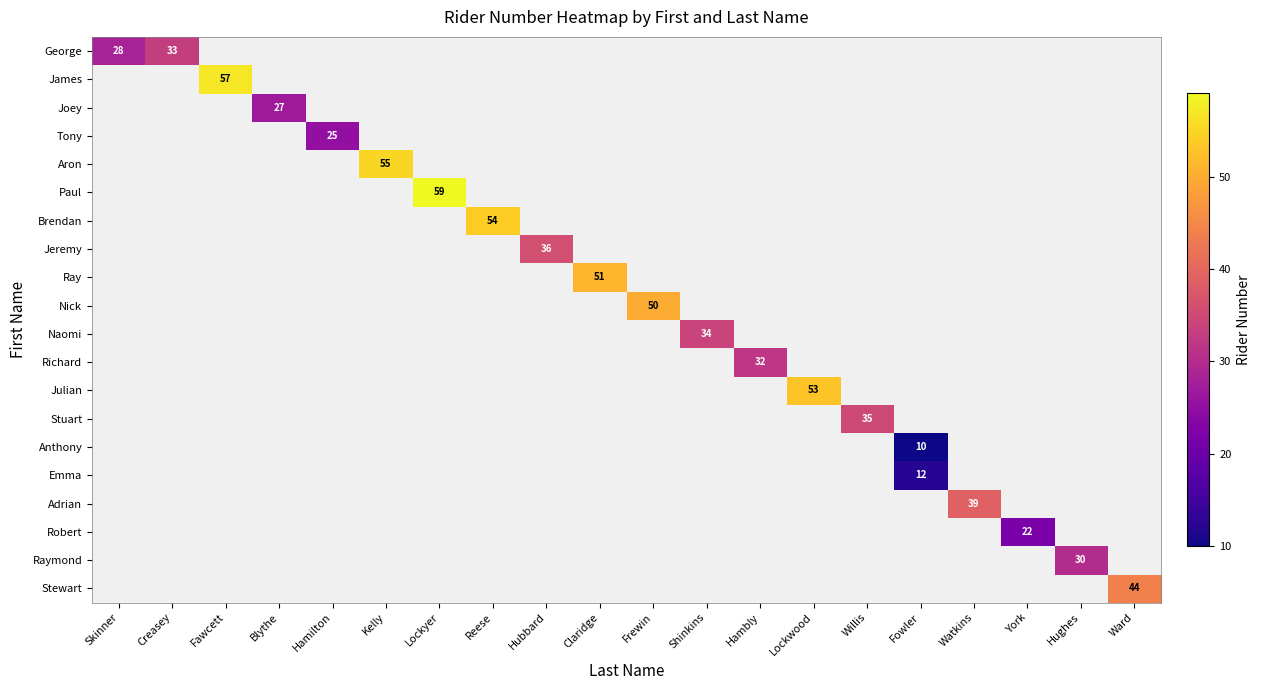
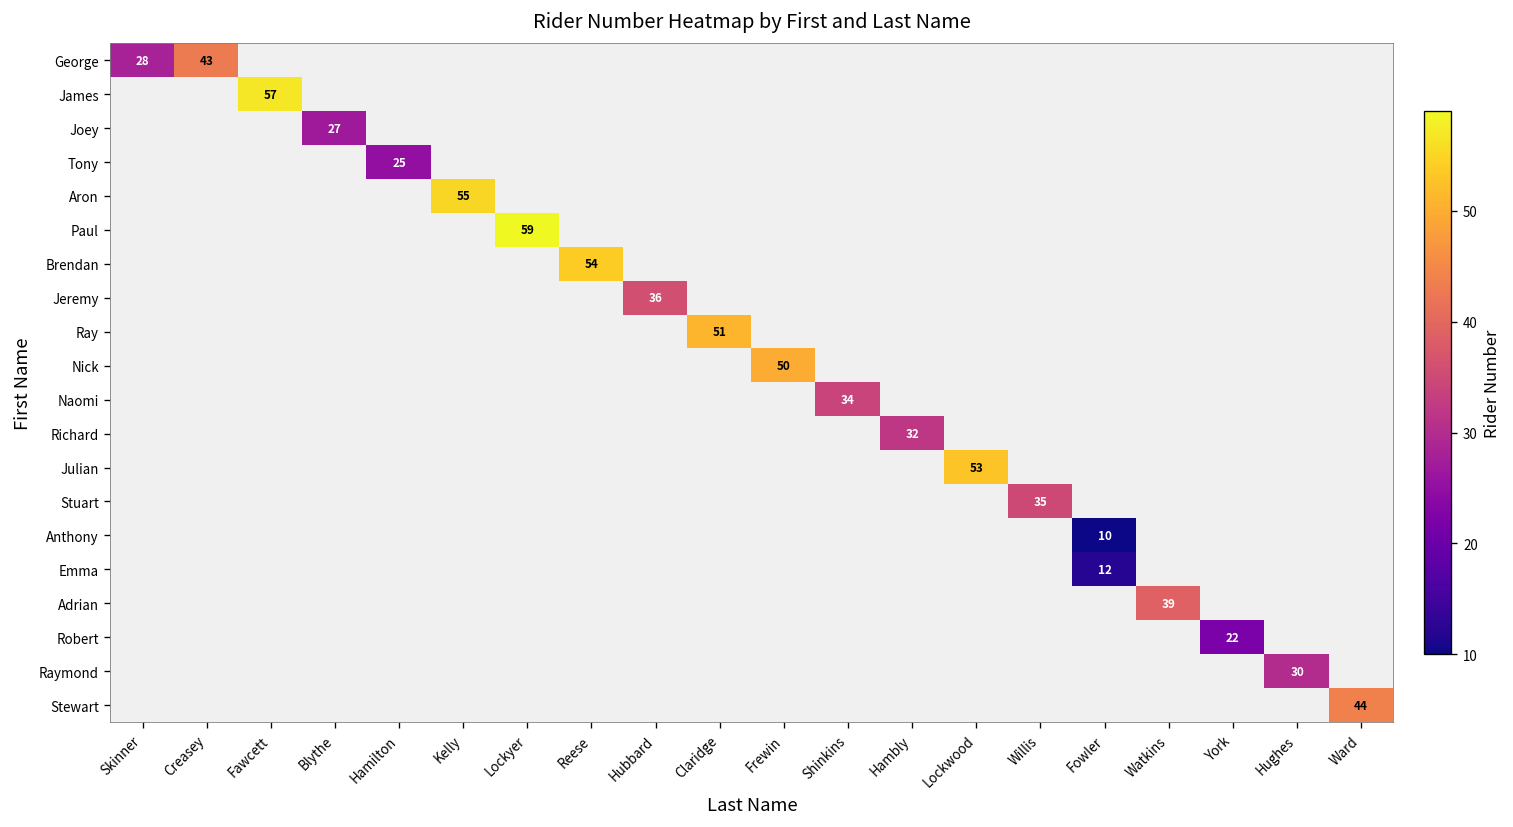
George, Creasey: 33 -> 43
